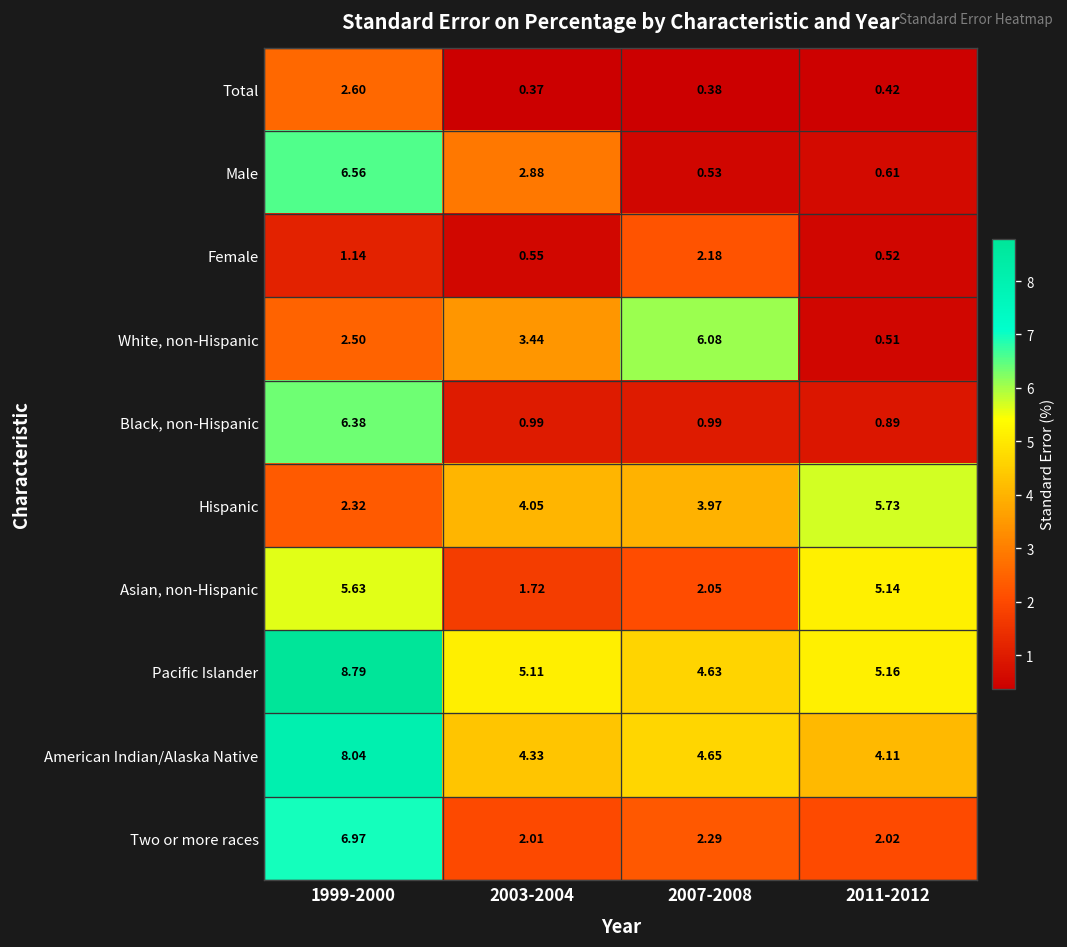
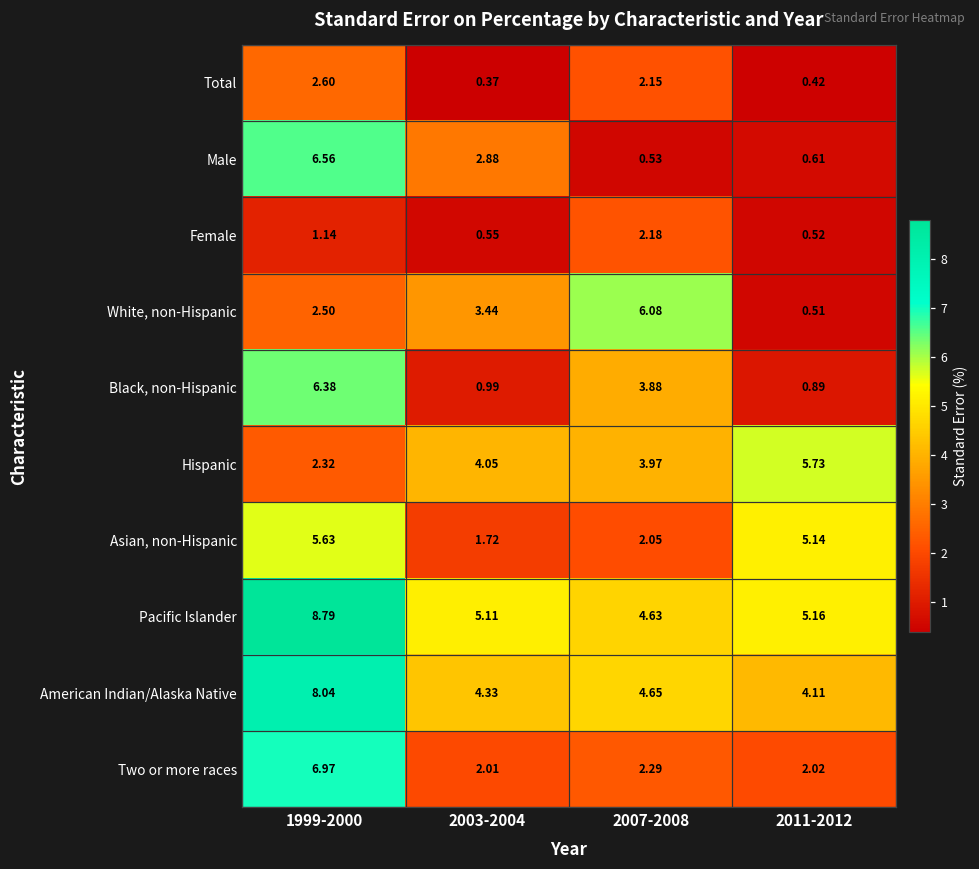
Total, 2007-2008: 0.38 -> 2.15
Black, non-Hispanic, 2007-2008: 0.99 -> 3.88
